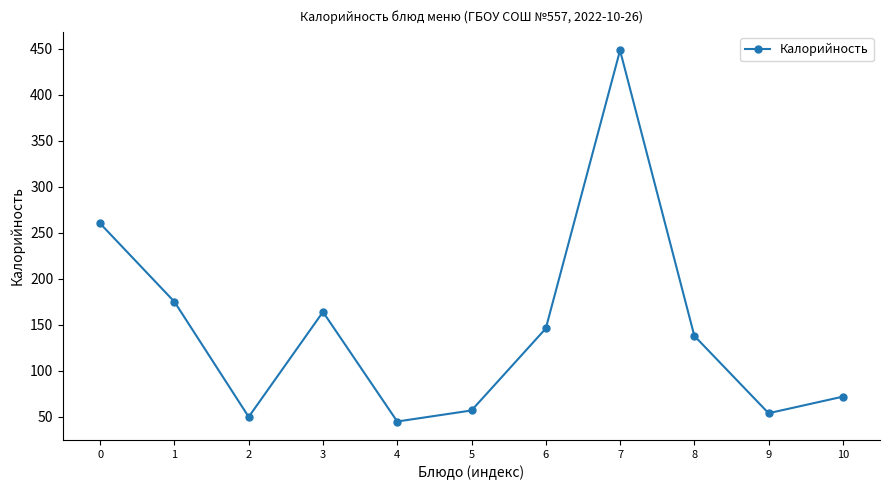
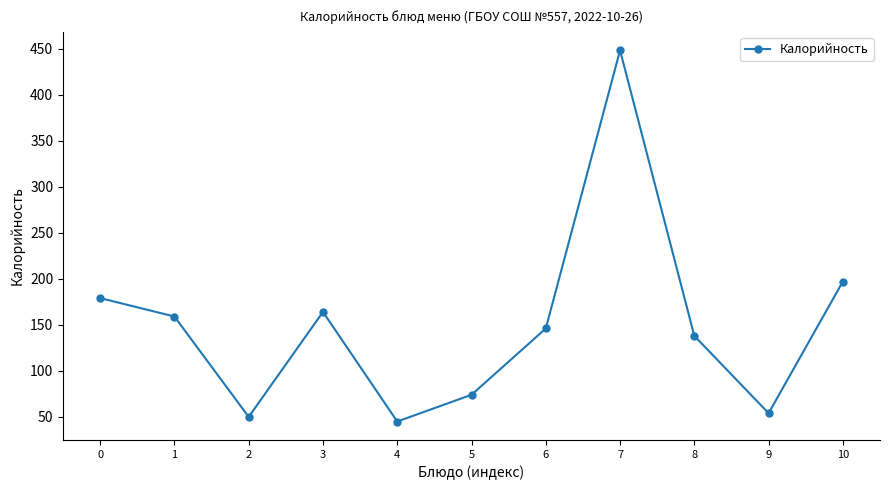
0: 260 -> 180
1: 180 -> 160
5: 60 -> 70
10: 70 -> 200
